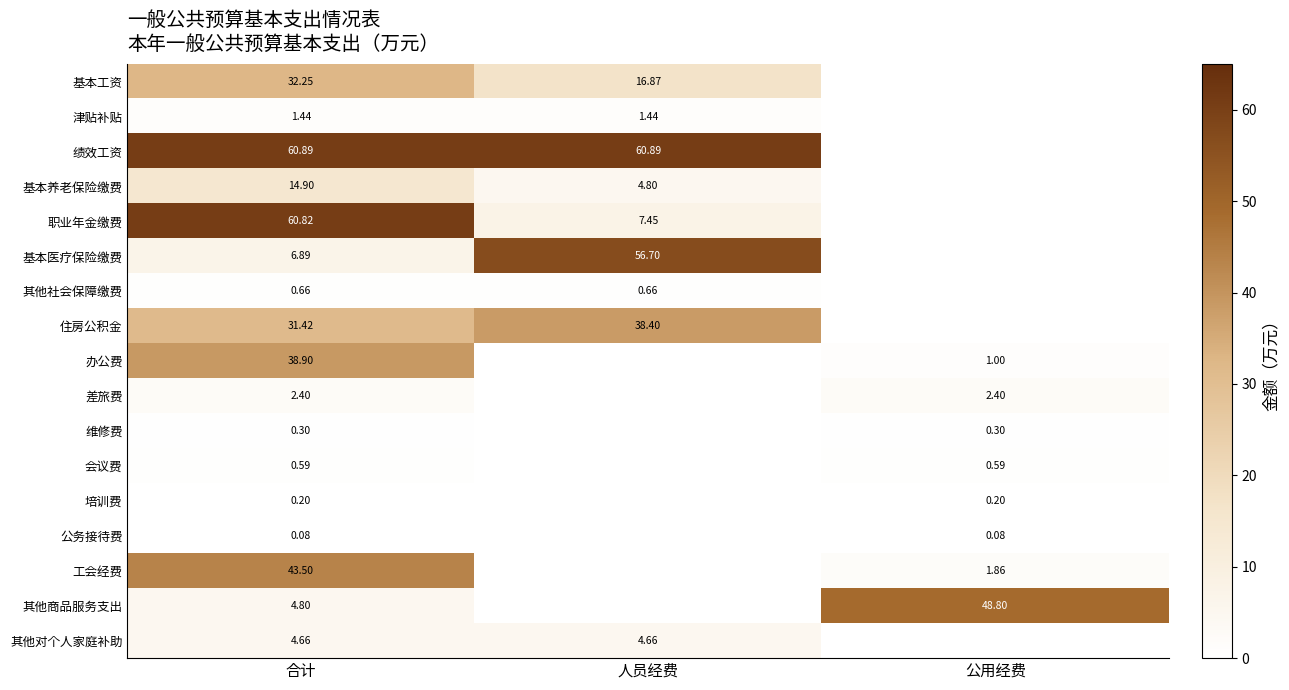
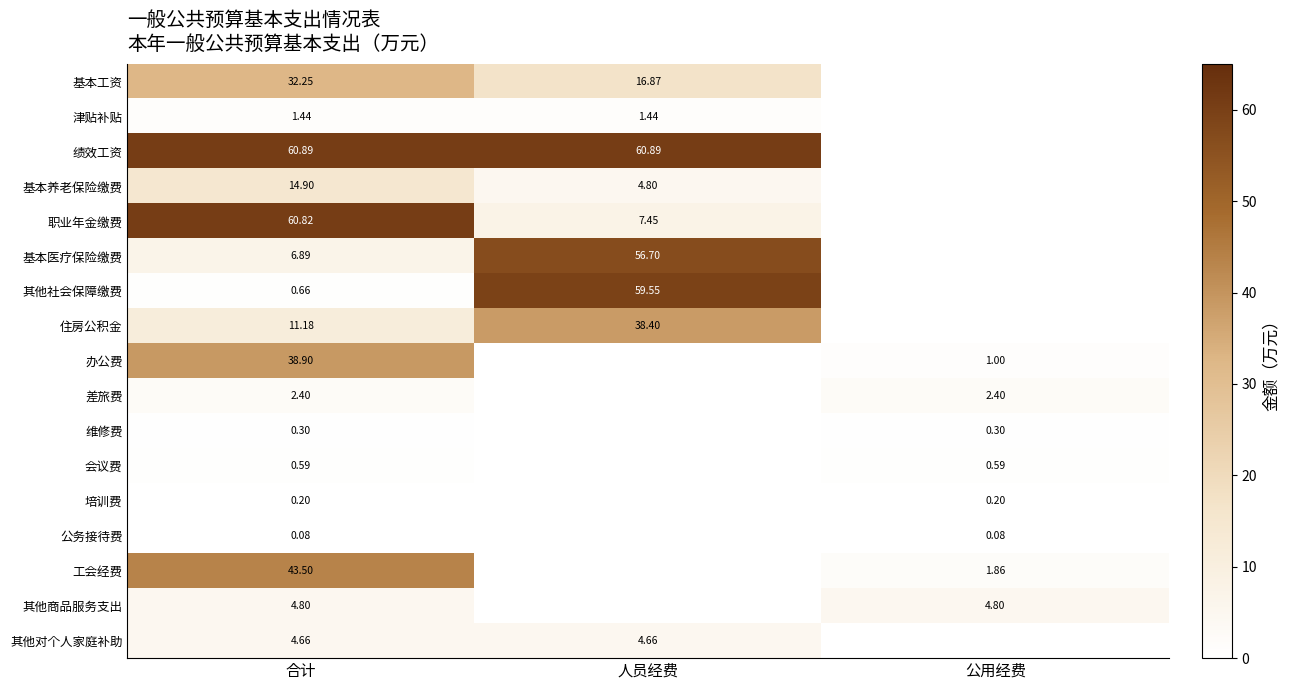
其他社会保障缴费, 人员经费: 0.66 -> 59.55
住房公积金, 合计: 31.42 -> 11.18
其他商品服务支出, 公用经费: 48.80 -> 4.80
